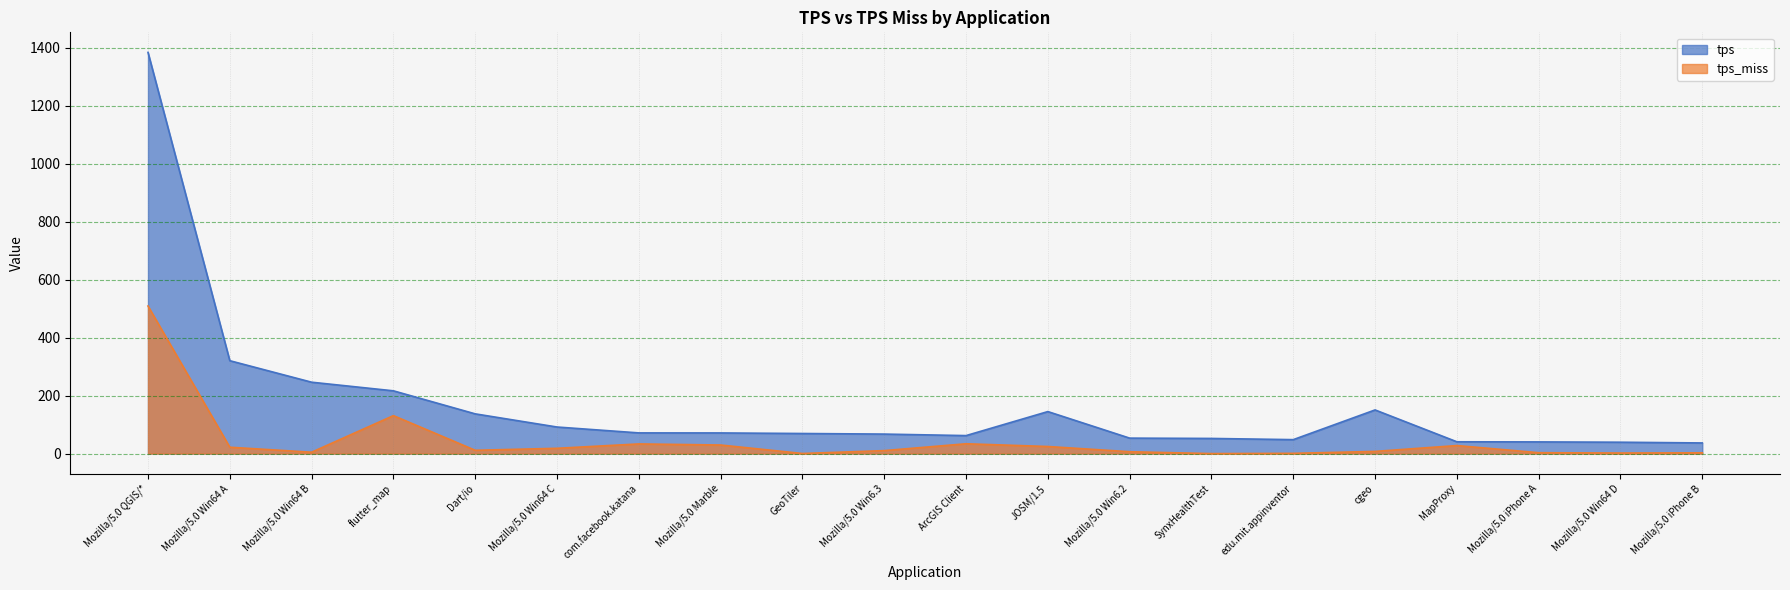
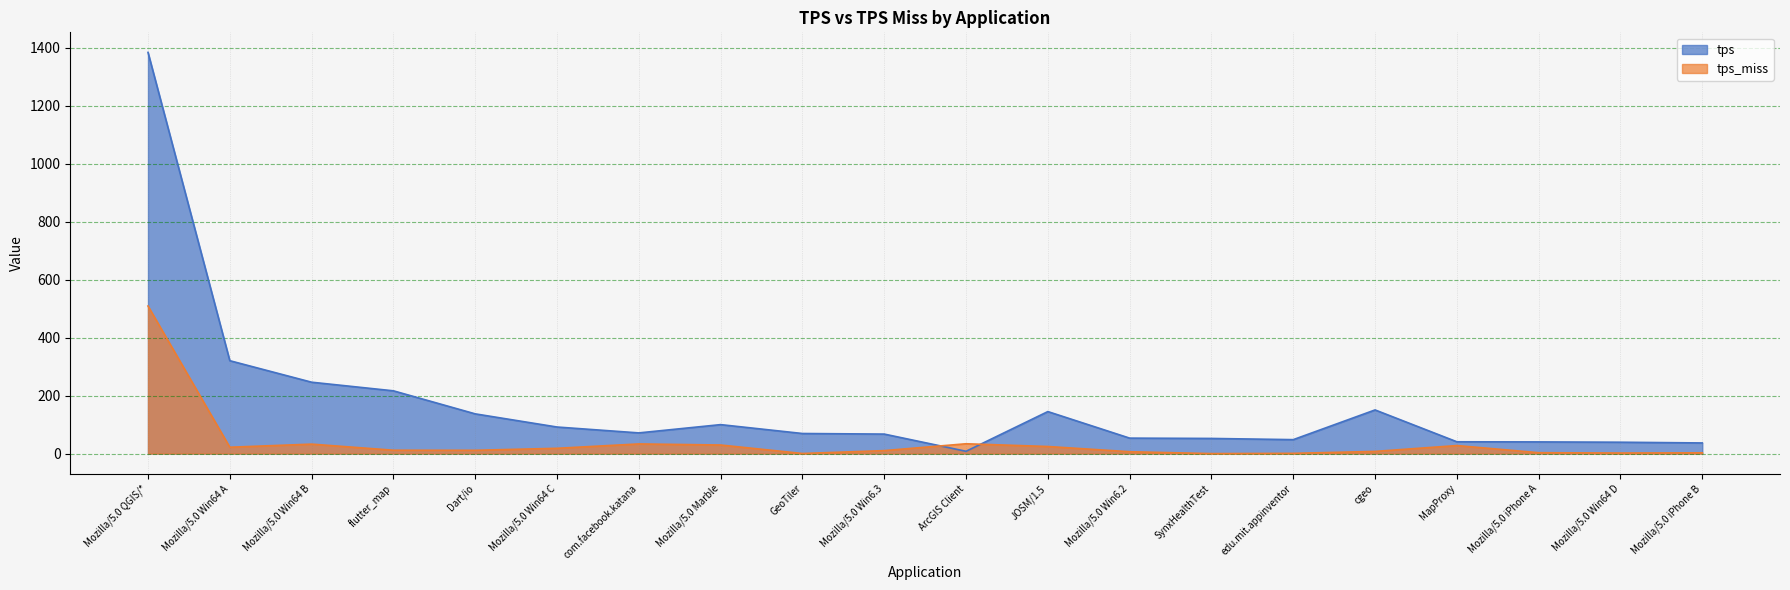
tps_miss, Mozilla/5.0 Win64 B: 0 -> 30
tps_miss, flutter_map: 130 -> 10
tps, Mozilla/5.0 Marble: 70 -> 100
tps, ArcGIS Client: 60 -> 10
